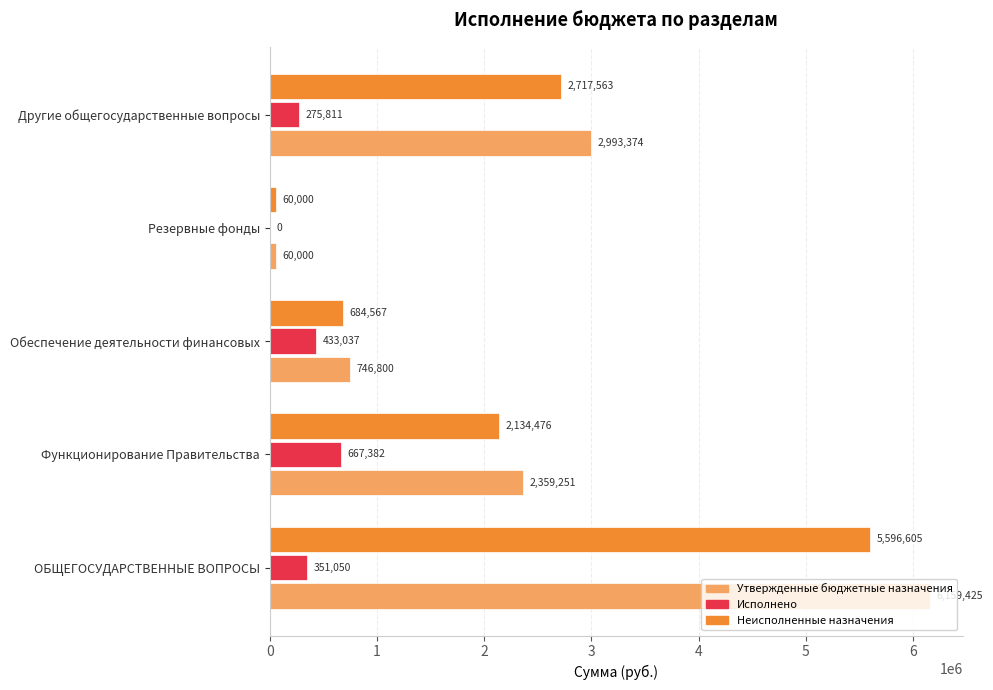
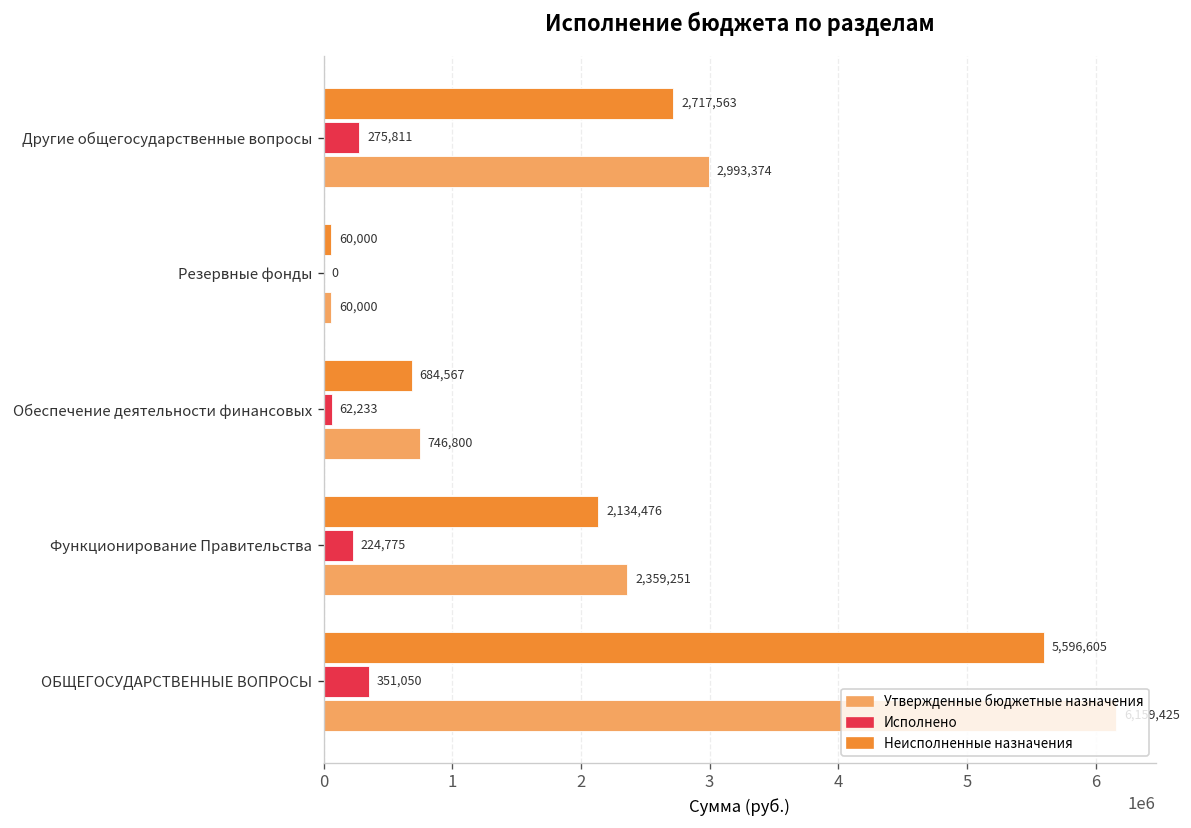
Исполнено, Обеспечение деятельности финансовых: 433,037 -> 62,233
Исполнено, Функционирование Правительства: 667,382 -> 224,775
